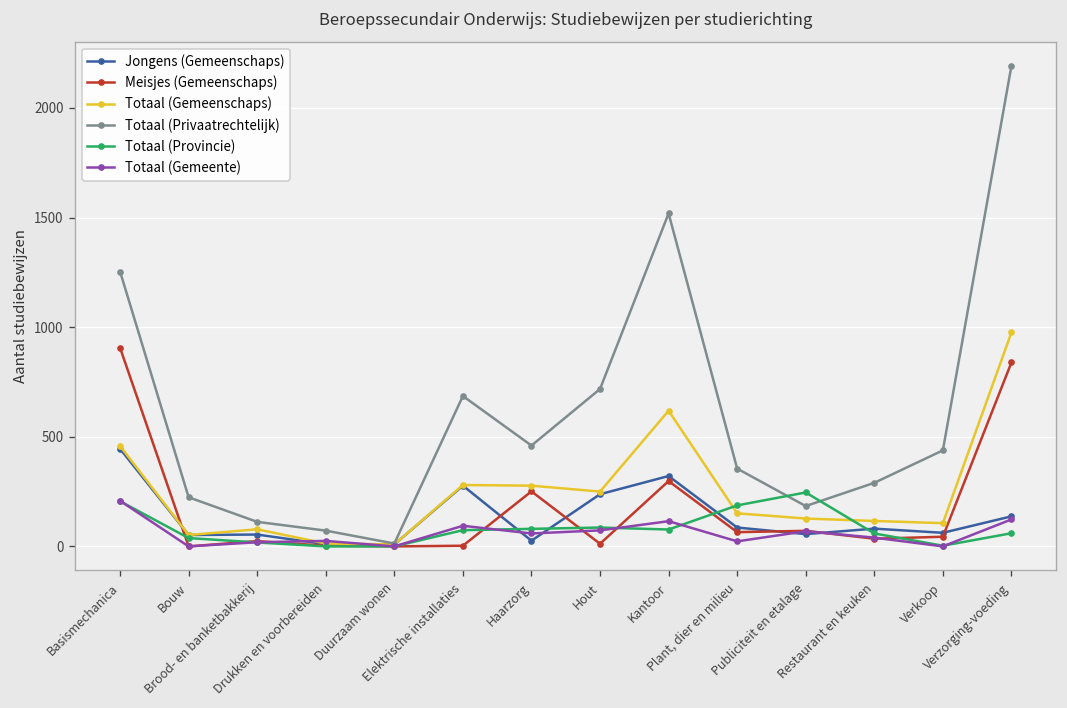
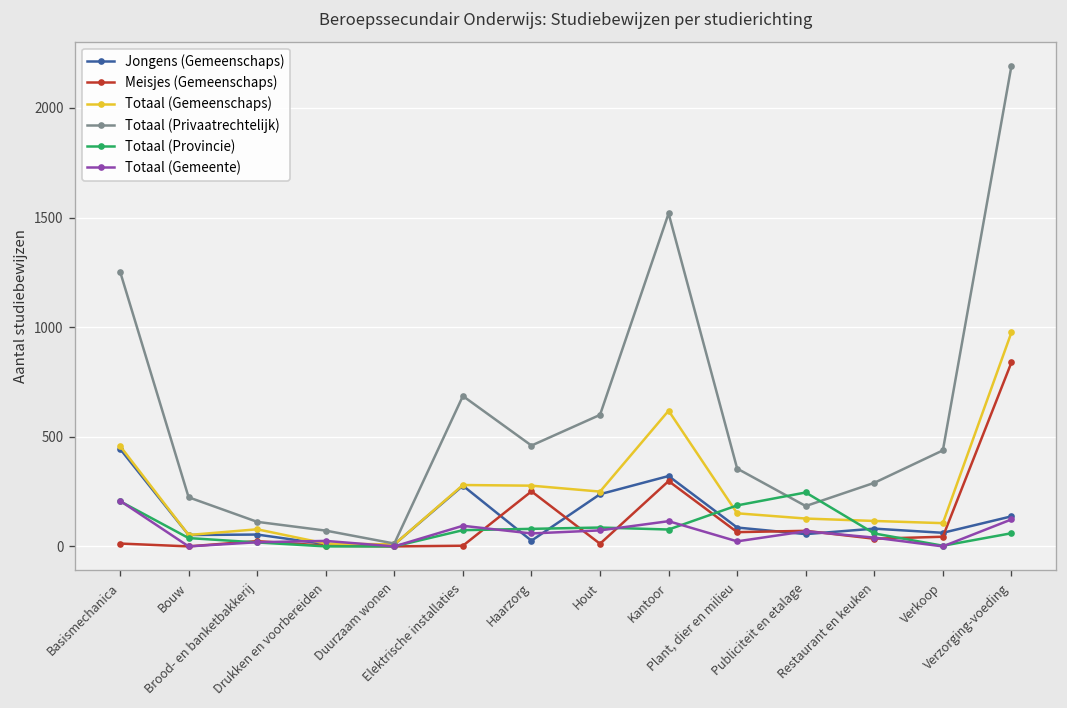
Meisjes (Gemeenschaps), Basismechanica: 910 -> 10
Totaal (Privaatrechtelijk), Hout: 720 -> 600
